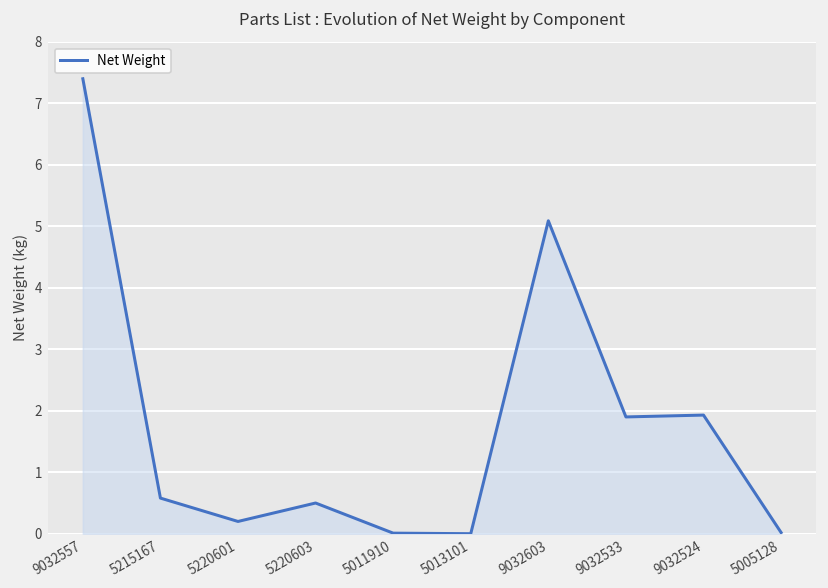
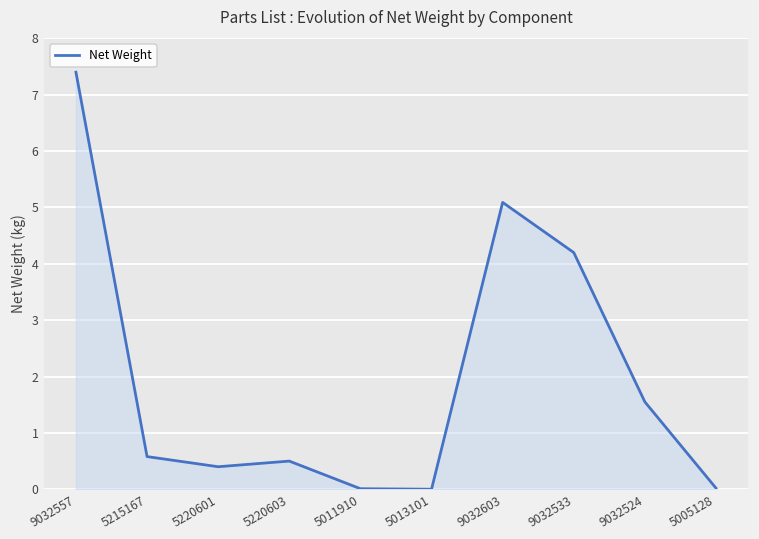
5220601: 0.2 -> 0.4
9032533: 1.9 -> 4.2
9032524: 1.9 -> 1.6
